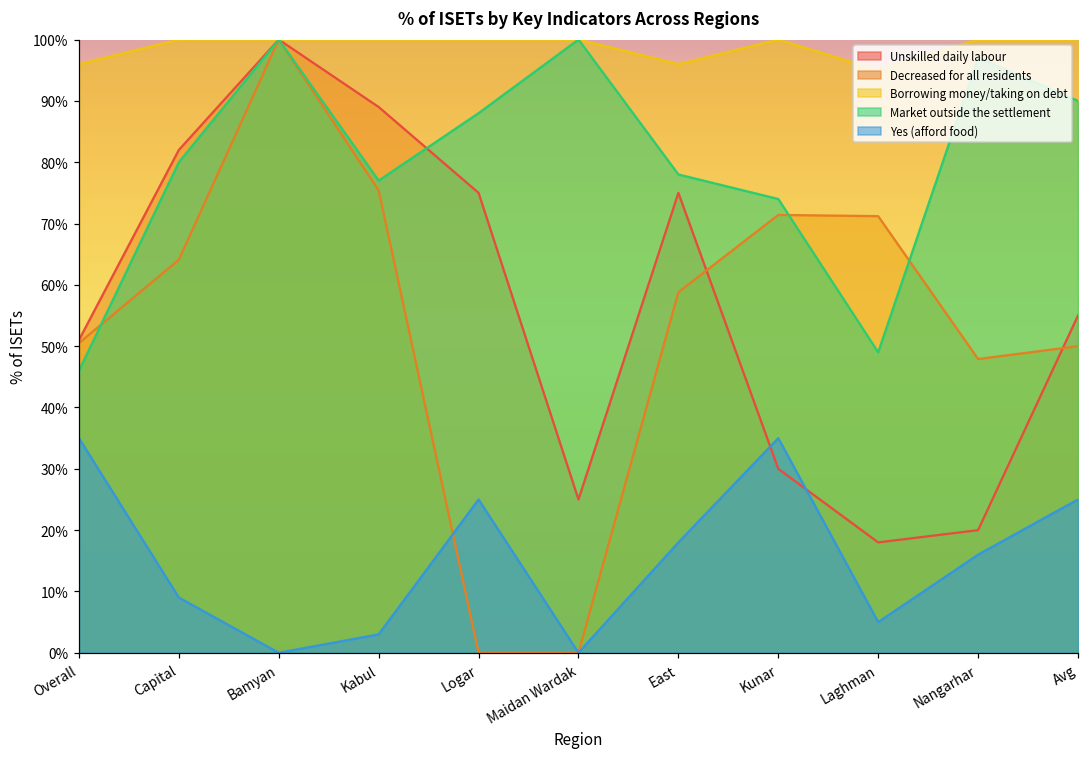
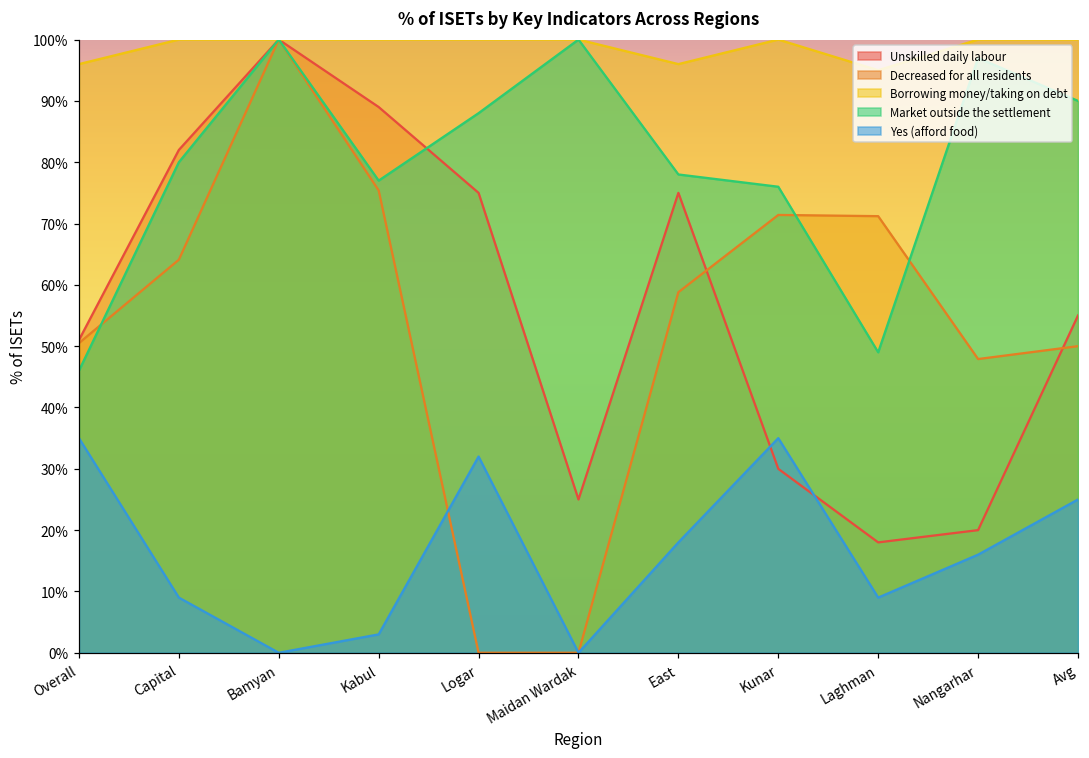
Yes (afford food), Logar: 25% -> 32%
Market outside the settlement, Kunar: 74% -> 76%
Yes (afford food), Laghman: 5% -> 9%
